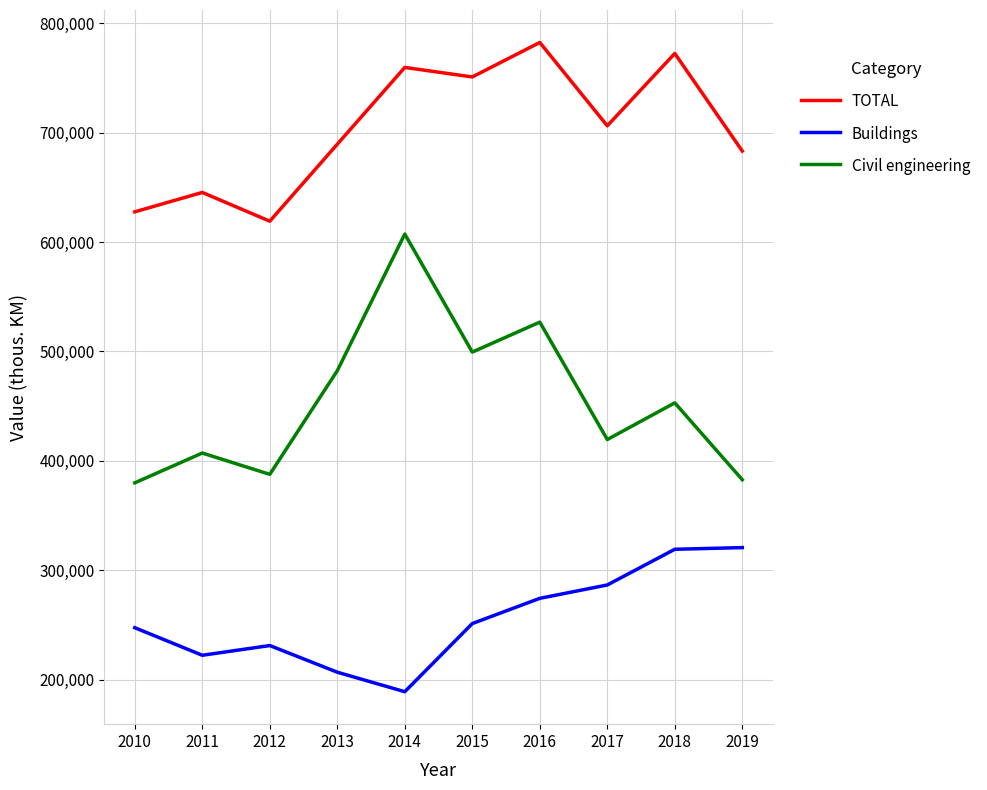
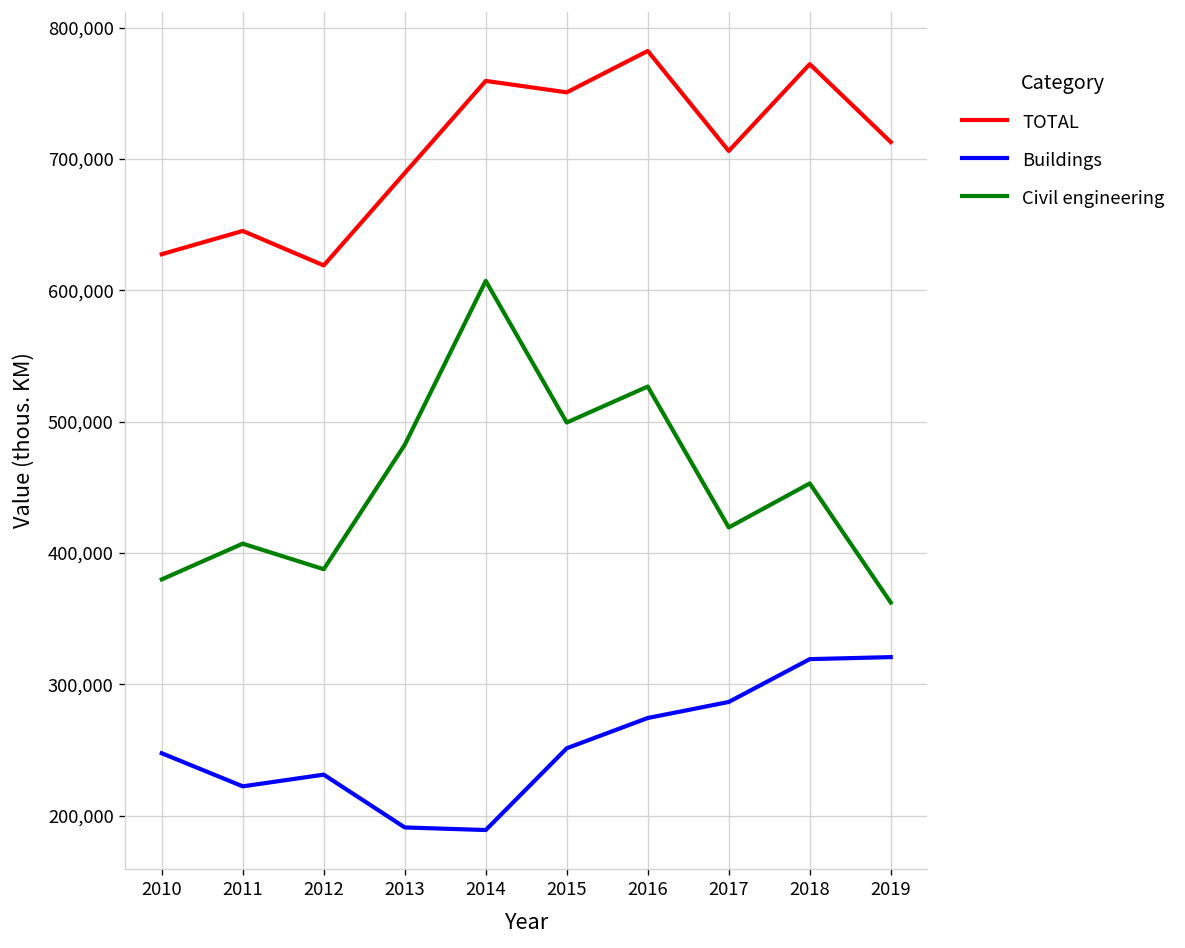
Buildings, 2013: 207,000 -> 191,000
TOTAL, 2019: 683,000 -> 713,000
Civil engineering, 2019: 383,000 -> 362,000
